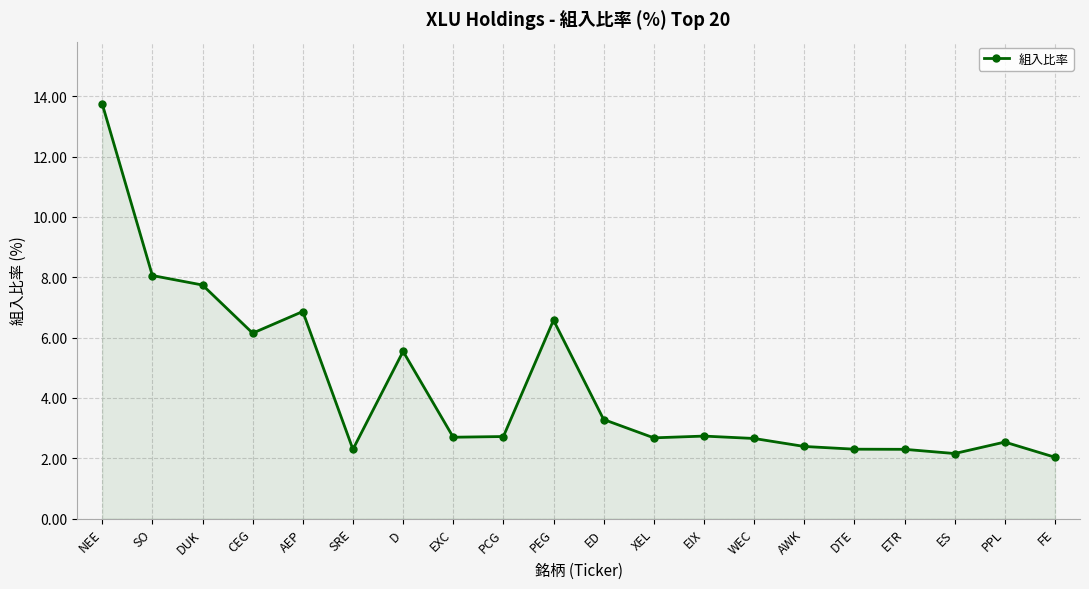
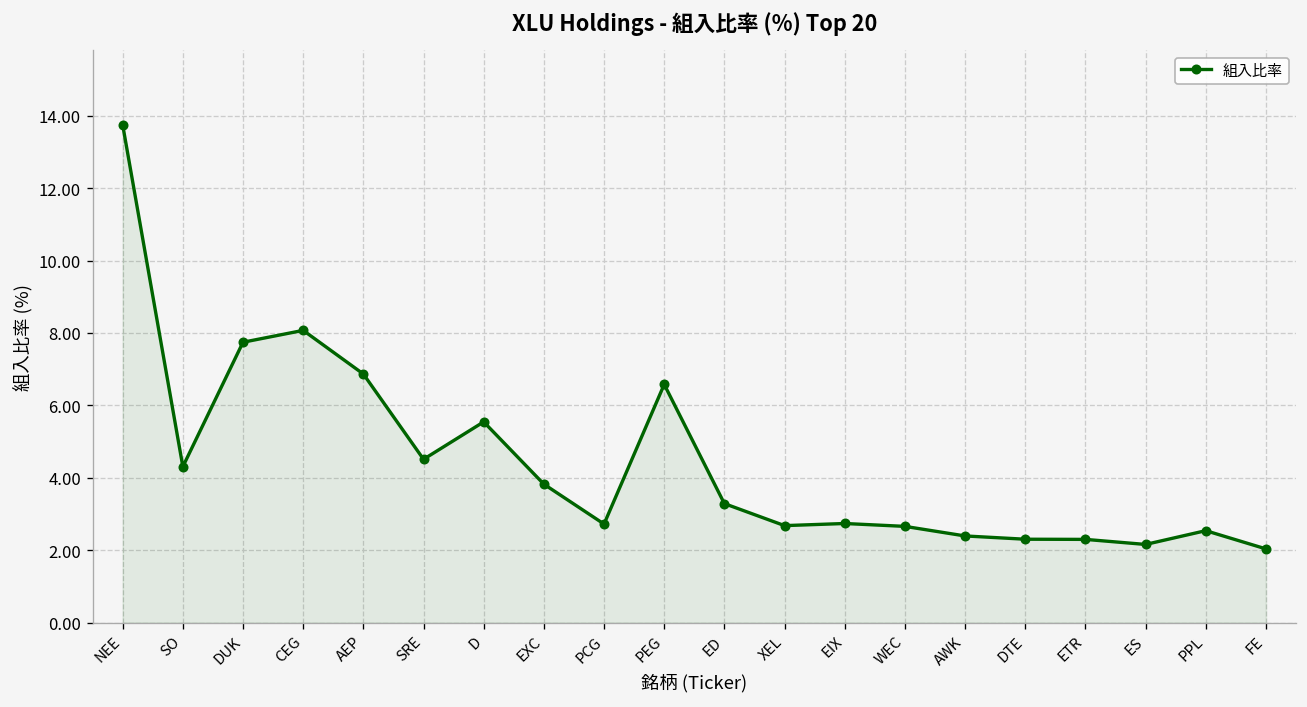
SO: 8.1 -> 4.3
CEG: 6.1 -> 8.1
SRE: 2.3 -> 4.5
EXC: 2.7 -> 3.8
